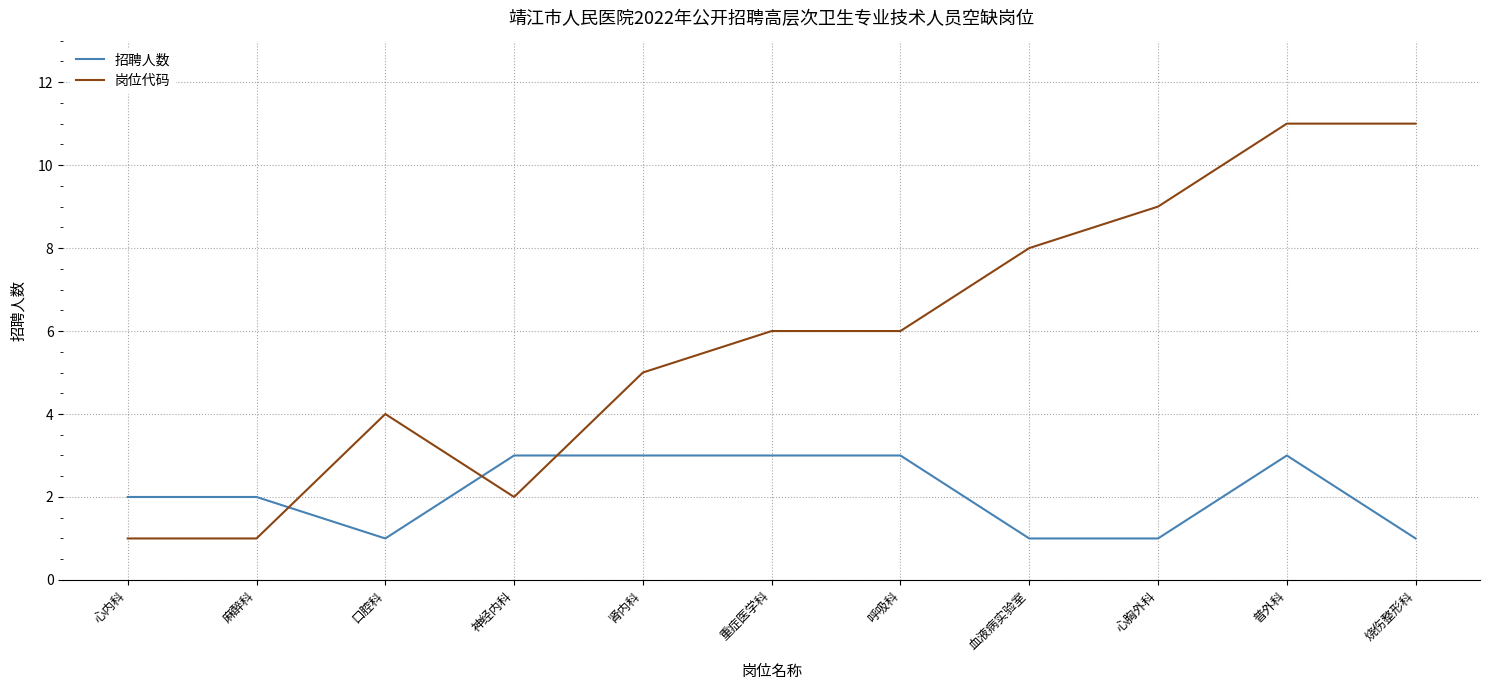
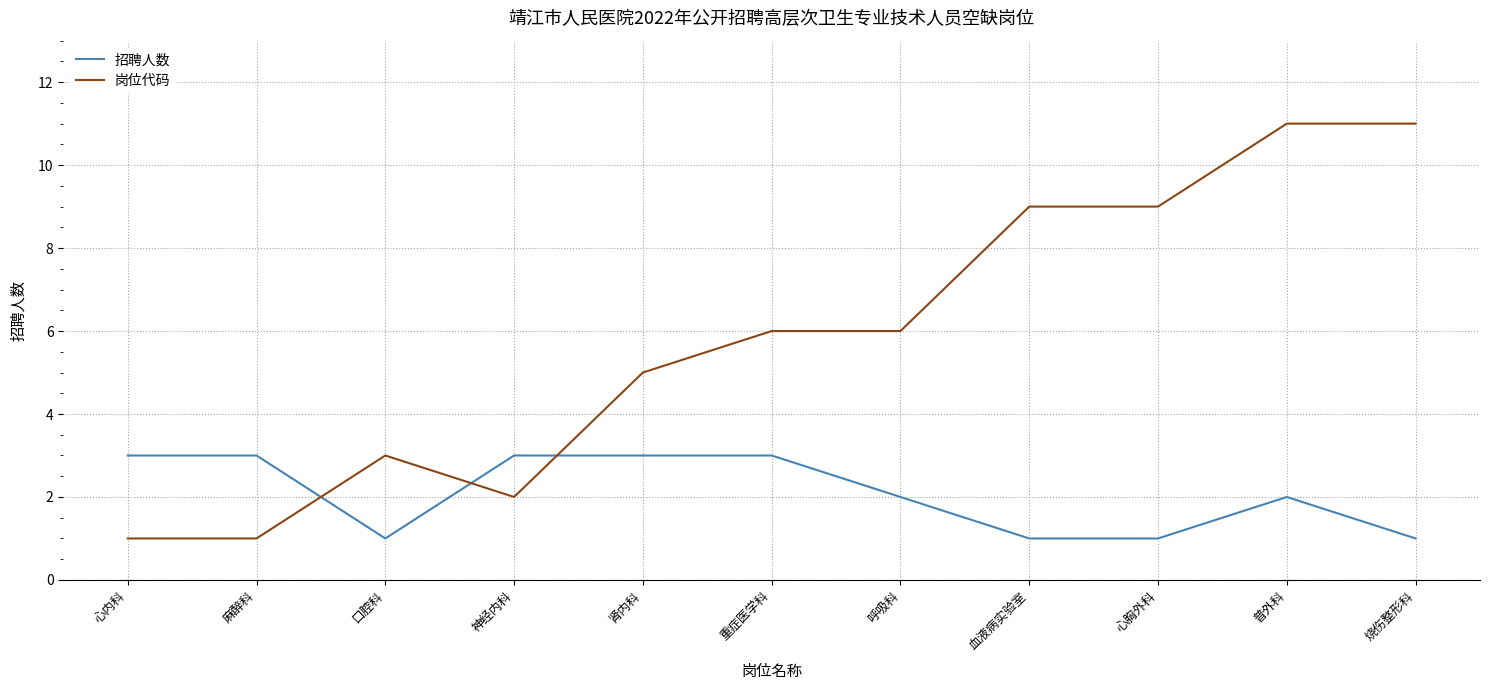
招聘人数, 心内科: 2 -> 3
招聘人数, 麻醉科: 2 -> 3
岗位代码, 口腔科: 4 -> 3
招聘人数, 呼吸科: 3 -> 2
岗位代码, 血液病实验室: 8 -> 9
招聘人数, 普外科: 3 -> 2
